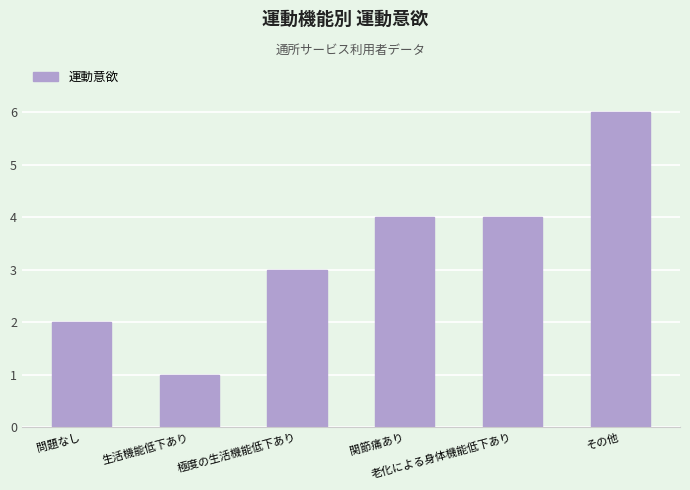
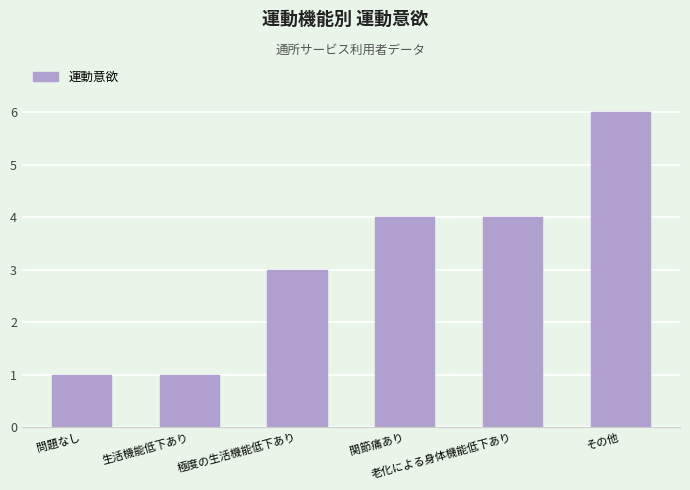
問題なし: 2 -> 1
